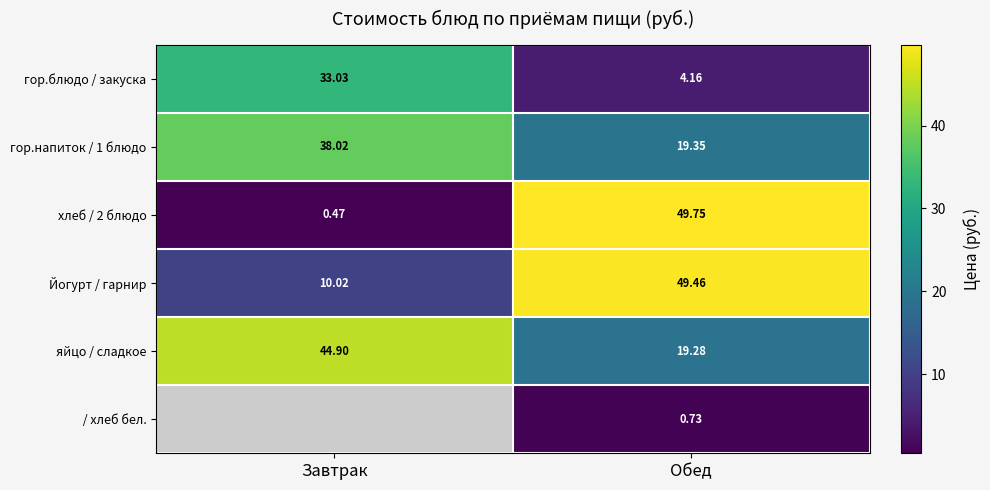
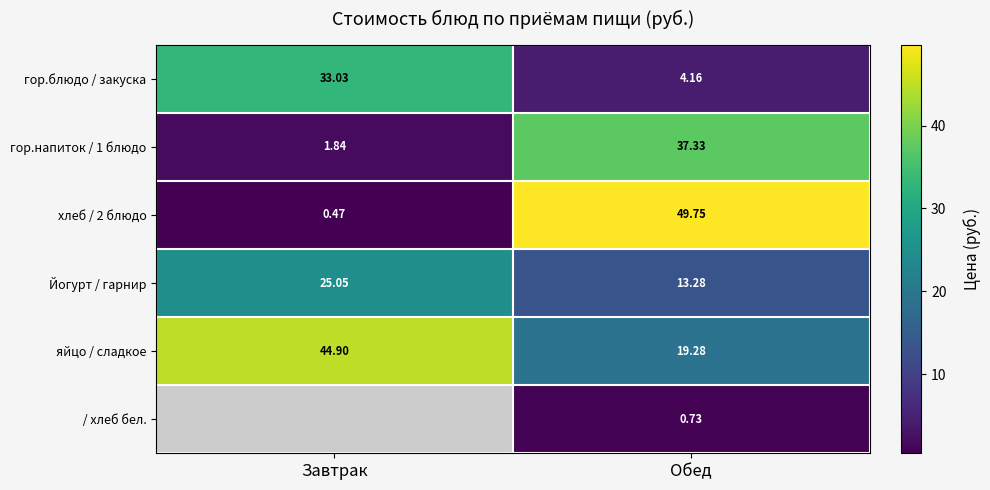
гор.напиток / 1 блюдо, Завтрак: 38.02 -> 1.84
гор.напиток / 1 блюдо, Обед: 19.35 -> 37.33
Йогурт / гарнир, Завтрак: 10.02 -> 25.05
Йогурт / гарнир, Обед: 49.46 -> 13.28
